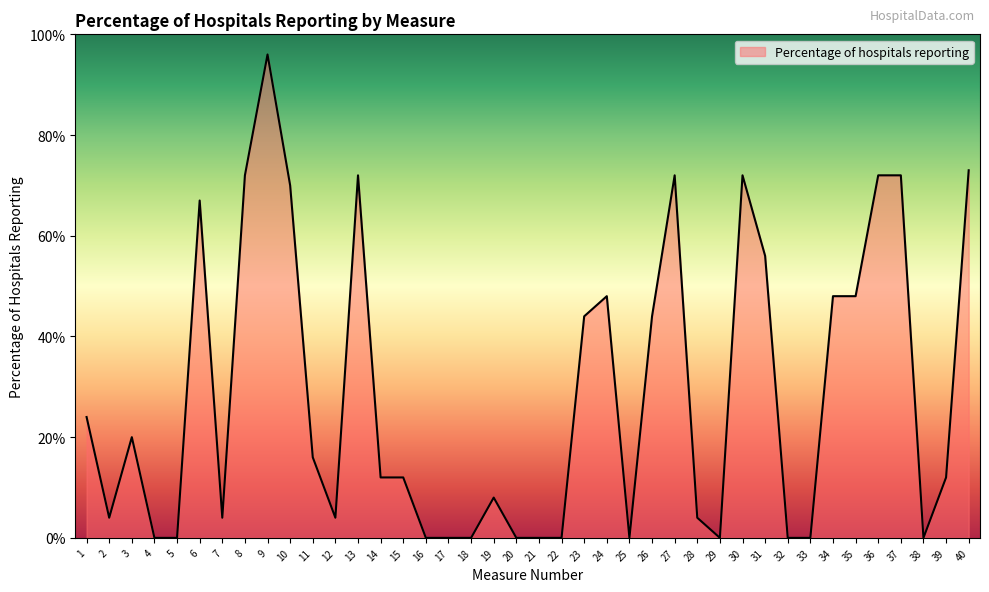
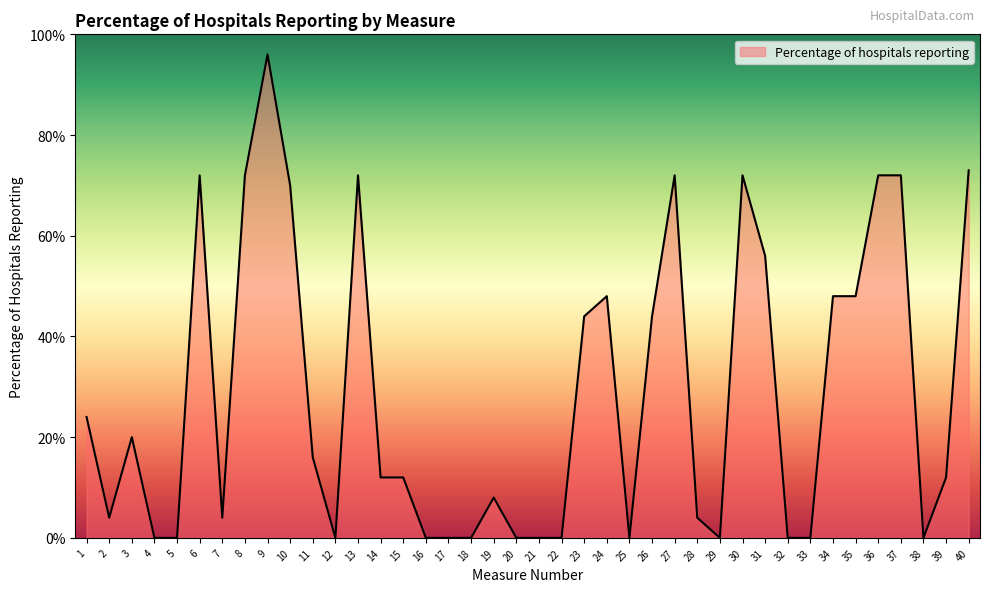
6: 67% -> 72%
12: 4% -> 0%
